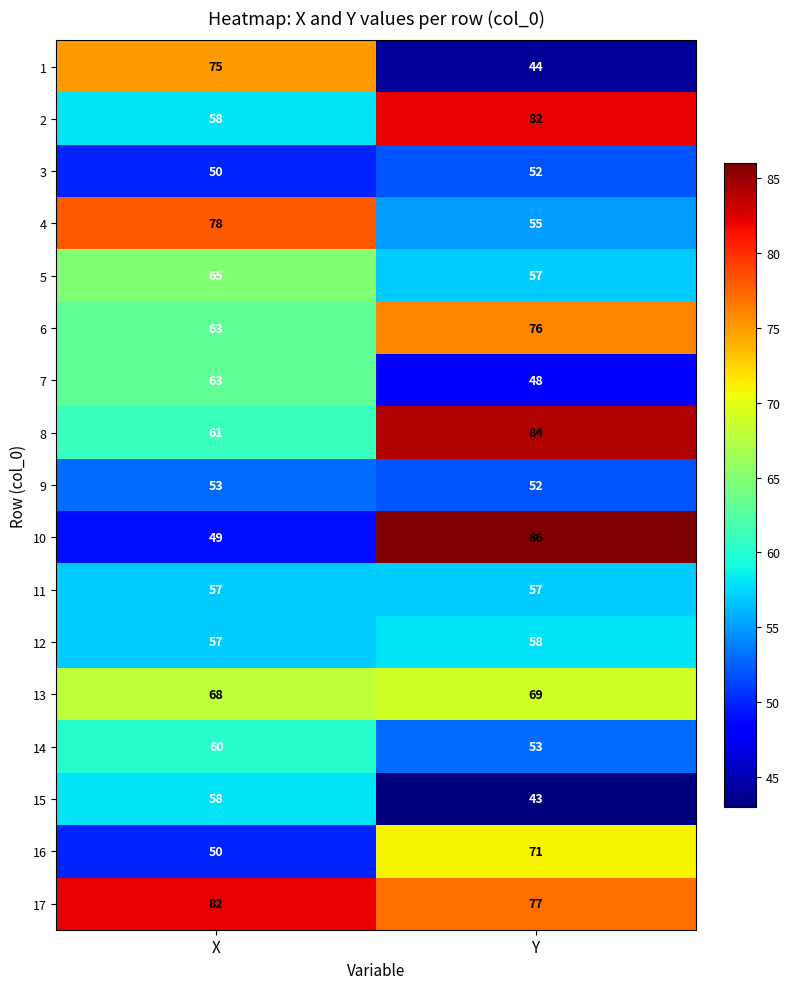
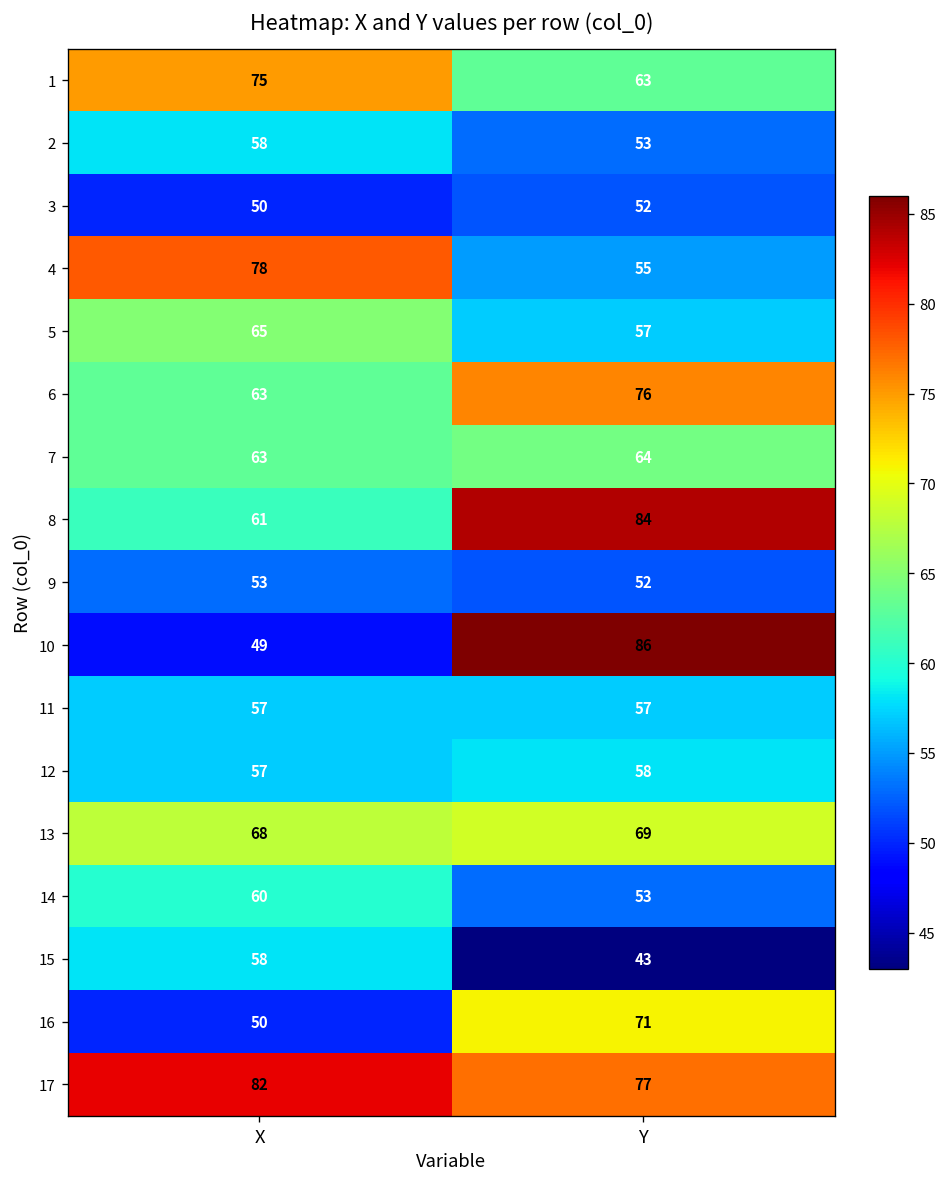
1, Y: 44 -> 63
2, Y: 82 -> 53
7, Y: 48 -> 64
